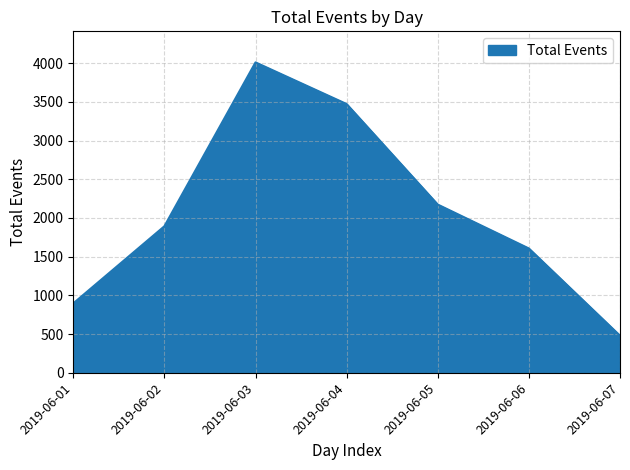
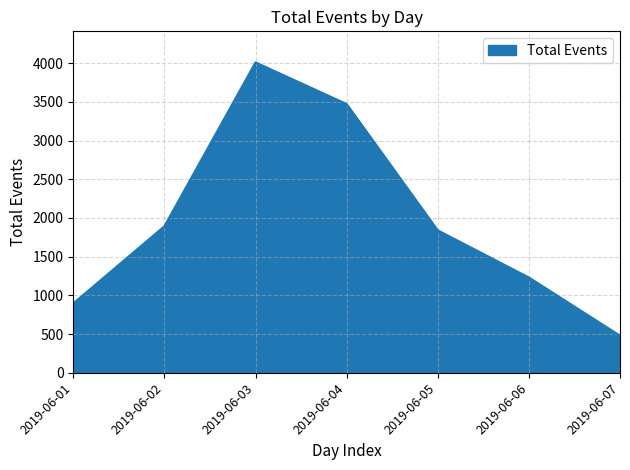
2019-06-05: 2200 -> 1800
2019-06-06: 1600 -> 1200
